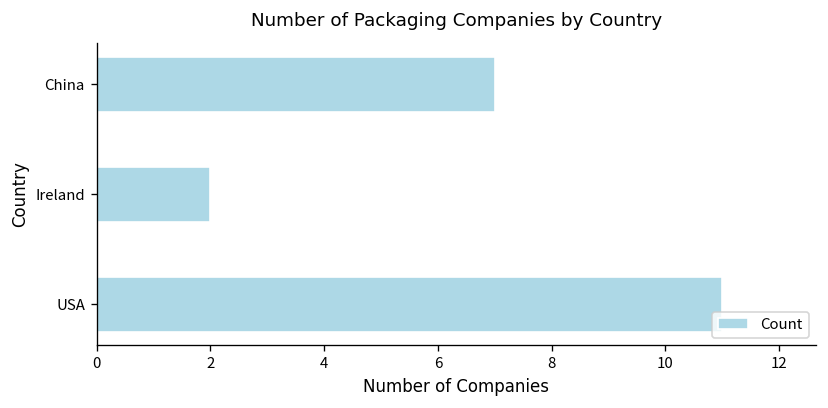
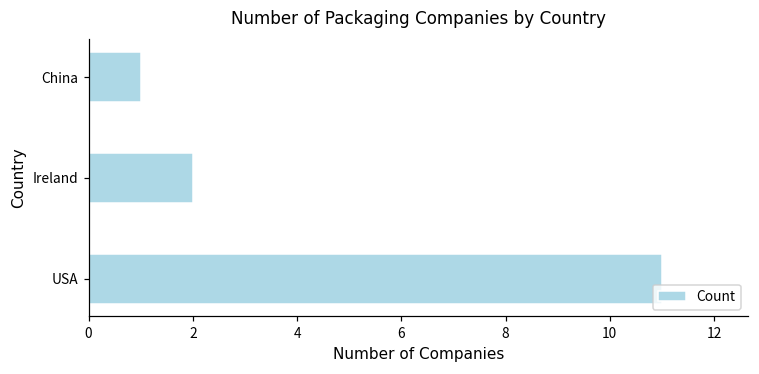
China: 7 -> 1
